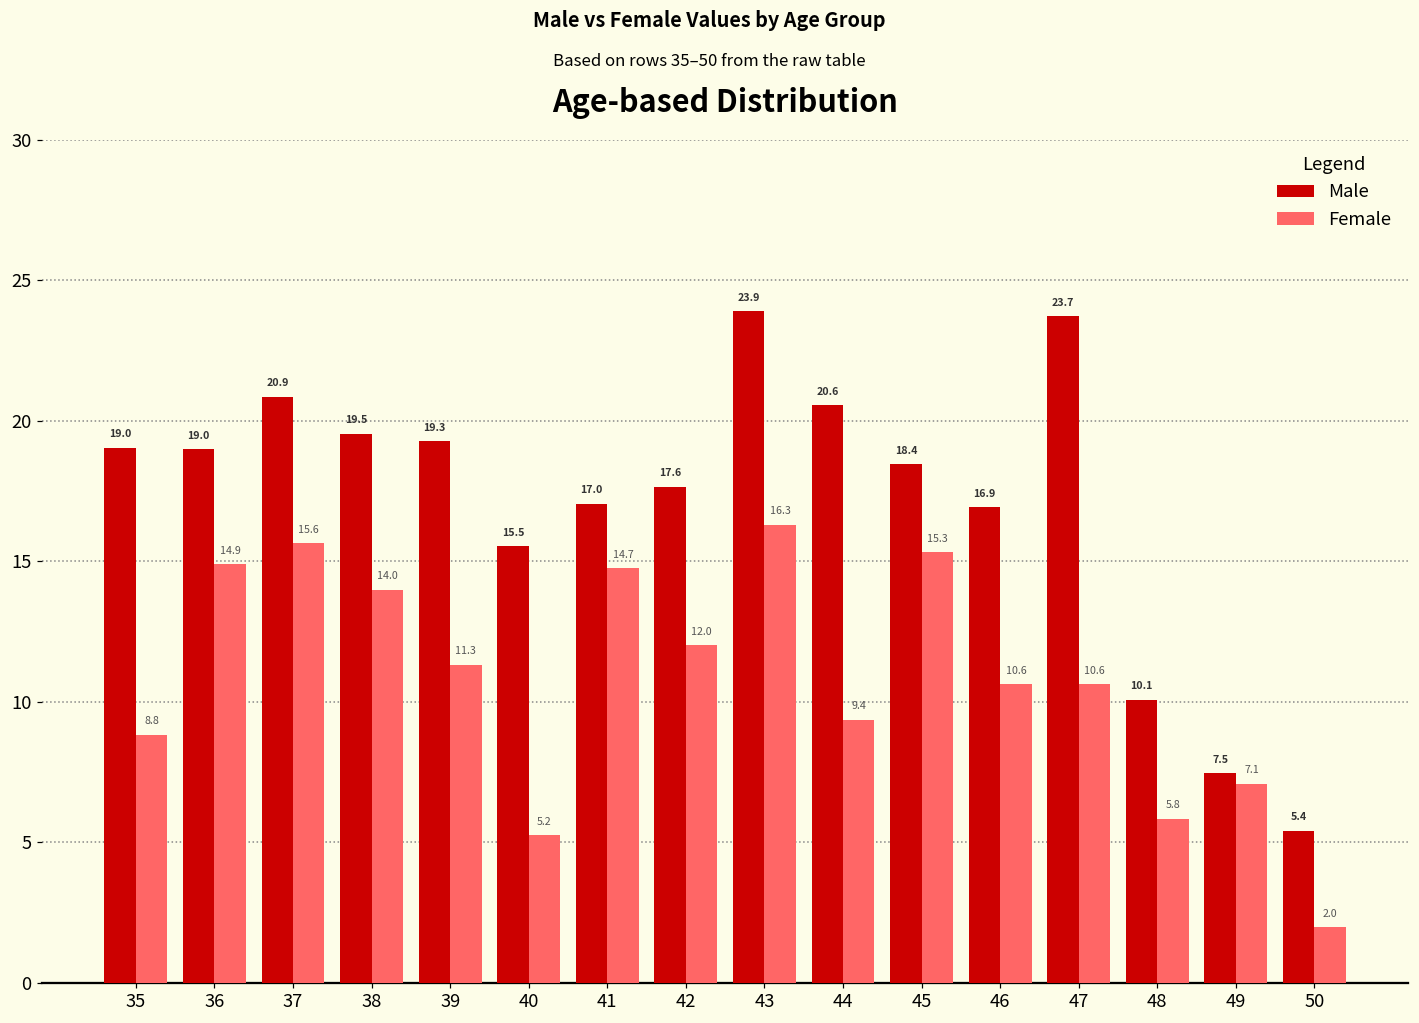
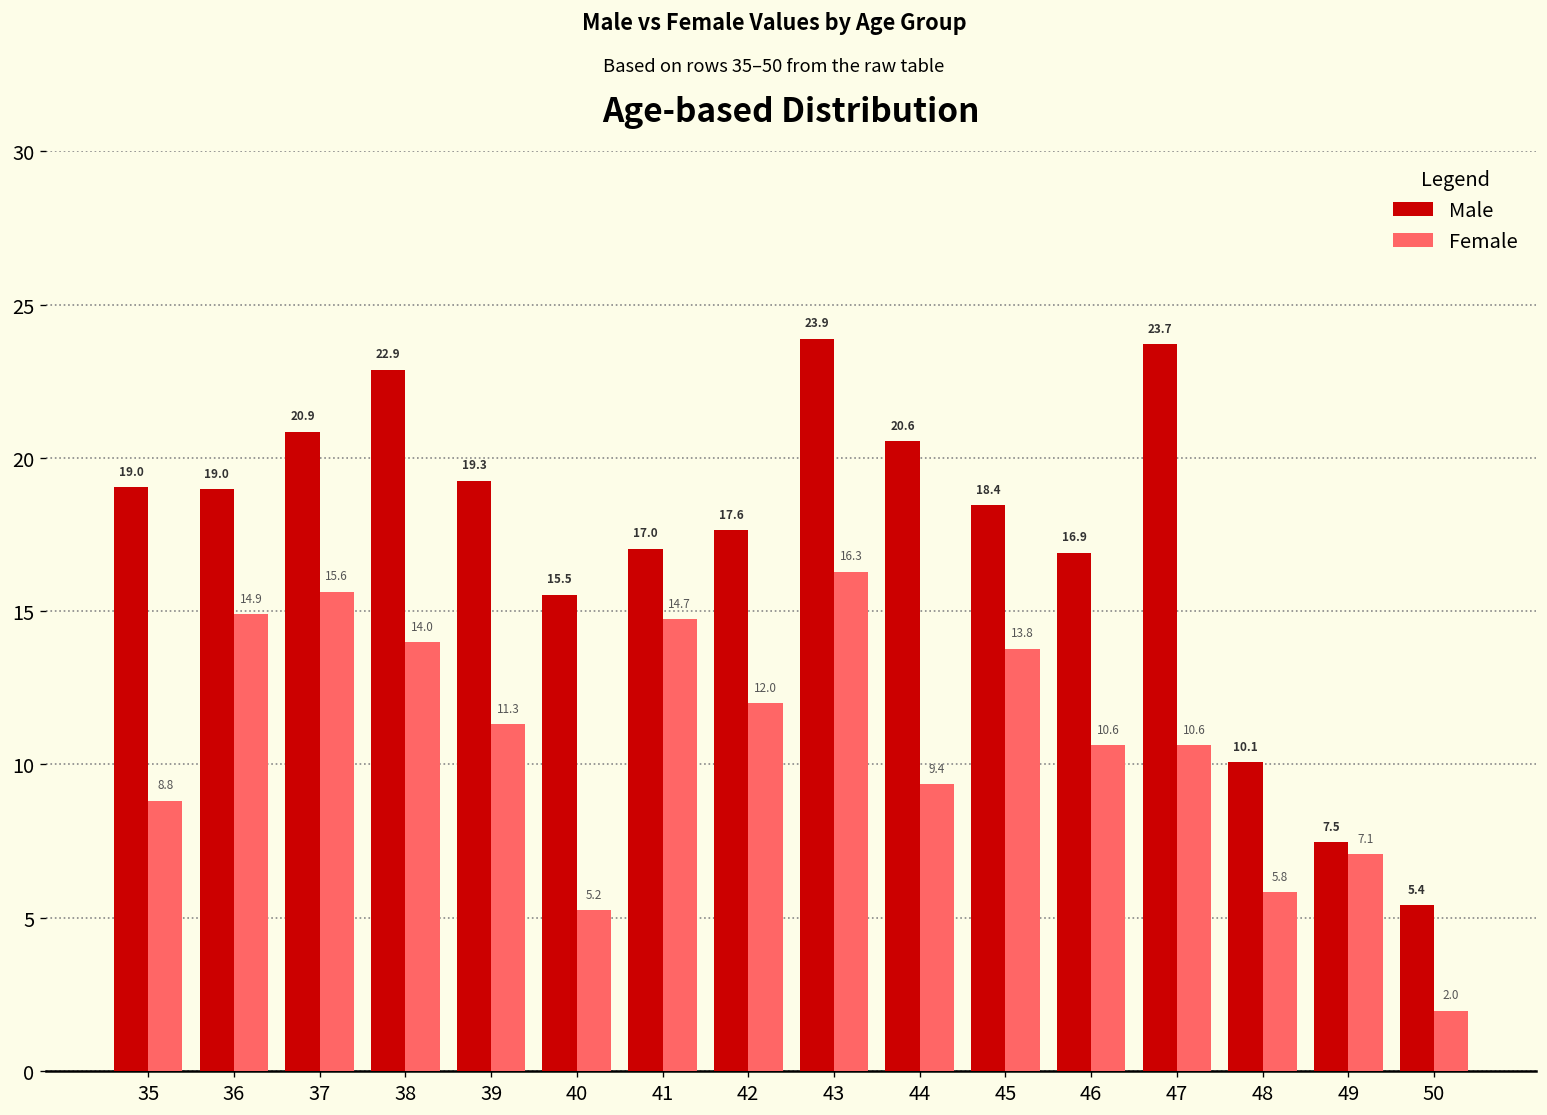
Male, 38: 19.5 -> 22.9
Female, 45: 15.3 -> 13.8
